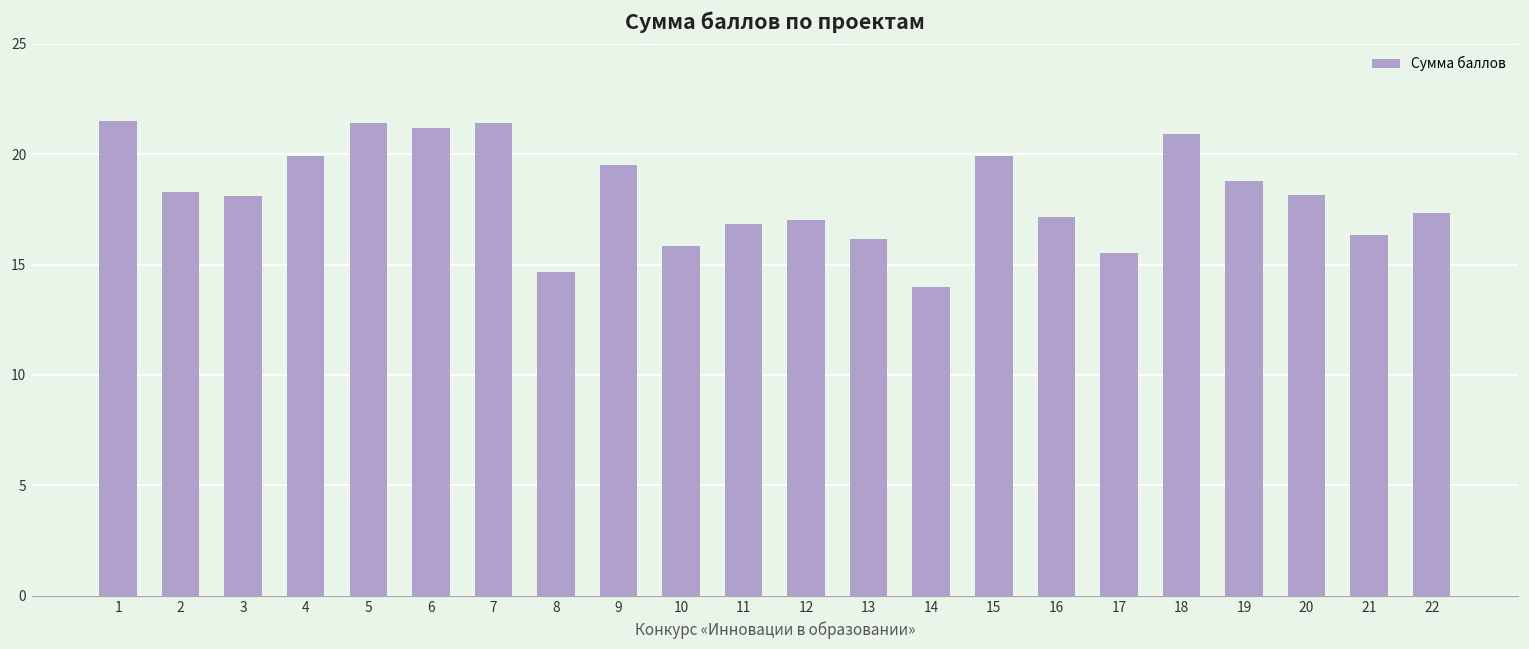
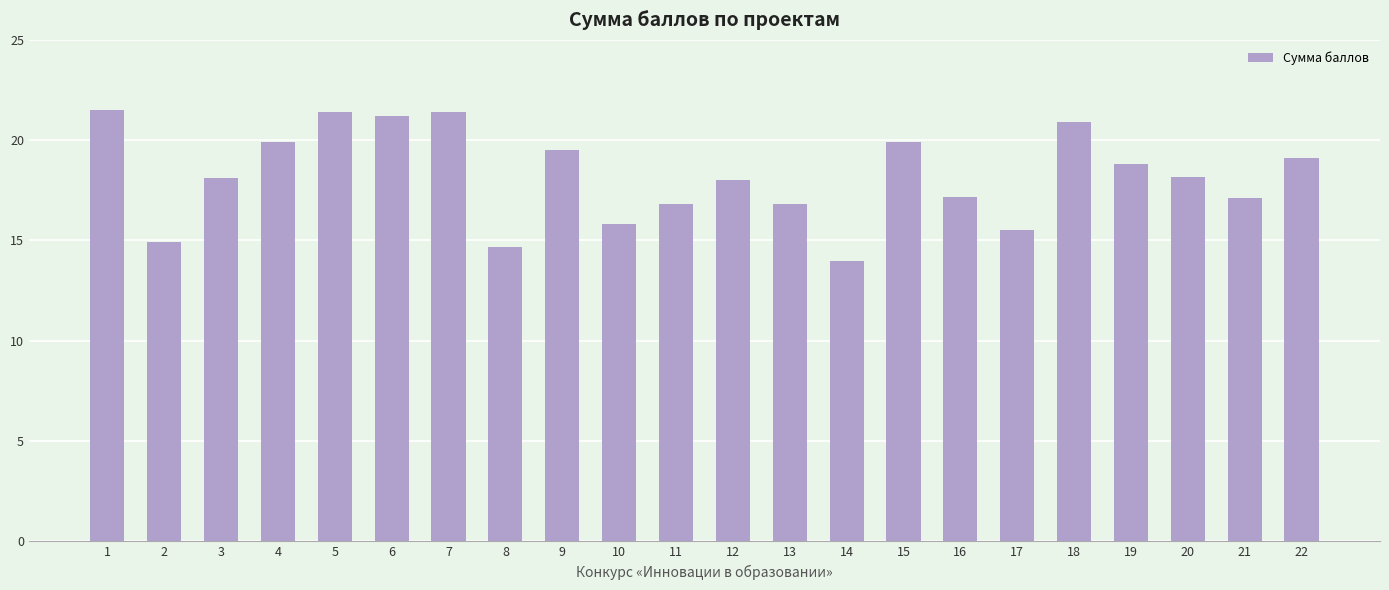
2: 18.3 -> 14.9
12: 17 -> 18
13: 16.2 -> 16.8
21: 16.3 -> 17.1
22: 17.3 -> 19.1
